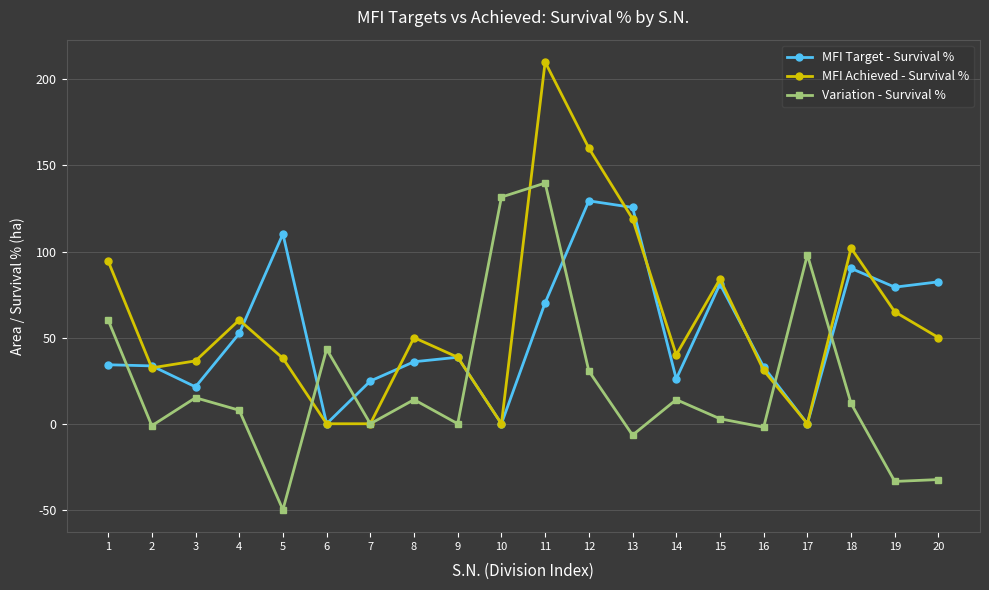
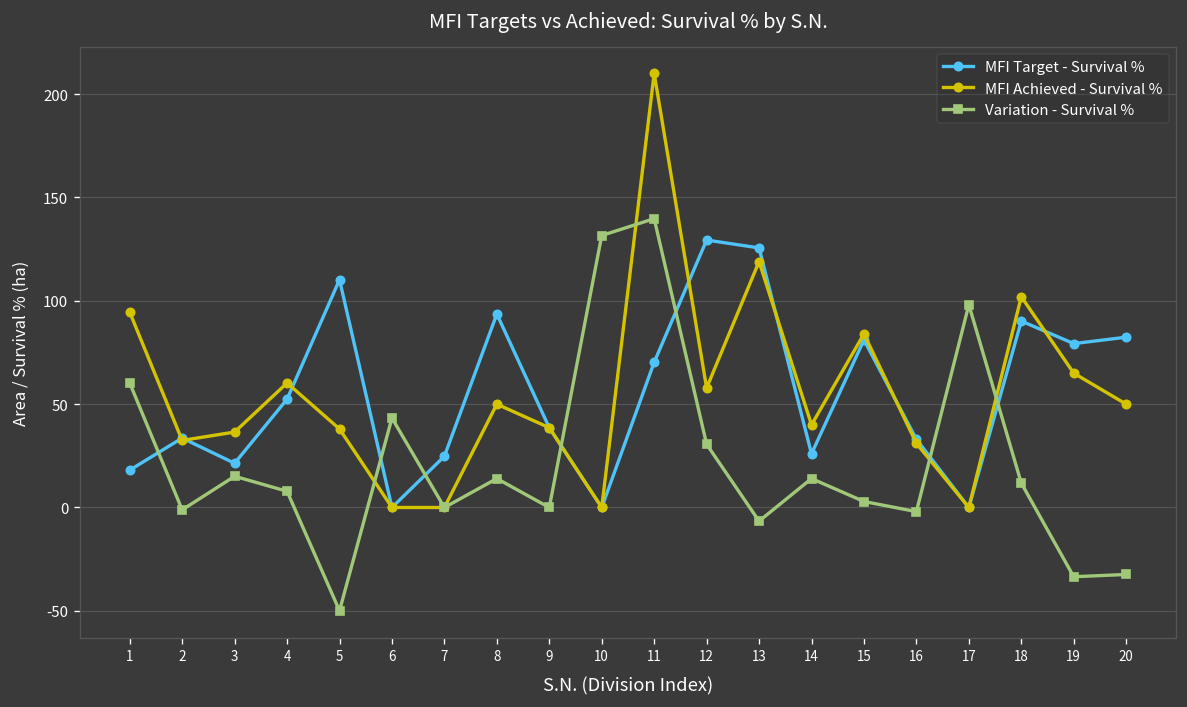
MFI Target - Survival %, 1: 34 -> 18
MFI Target - Survival %, 8: 36 -> 94
MFI Achieved - Survival %, 12: 160 -> 58
